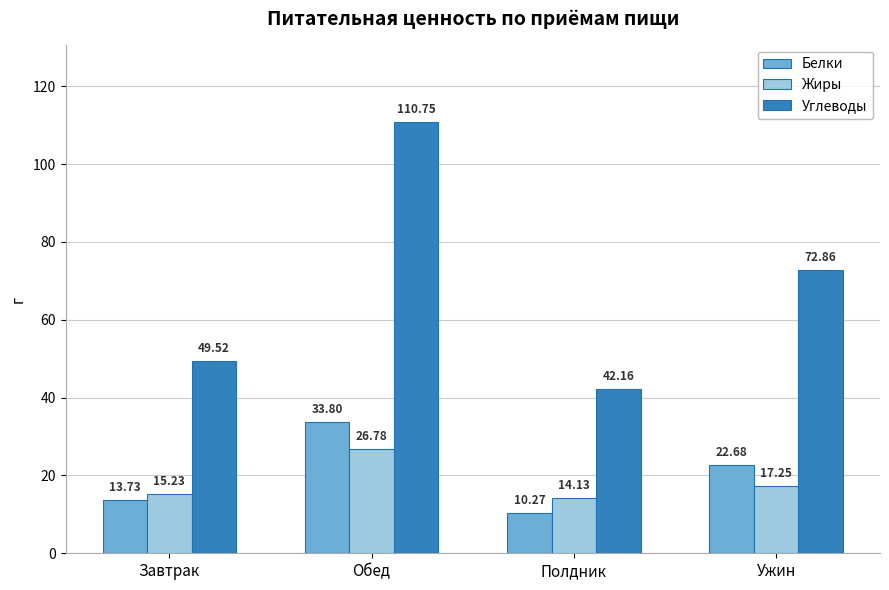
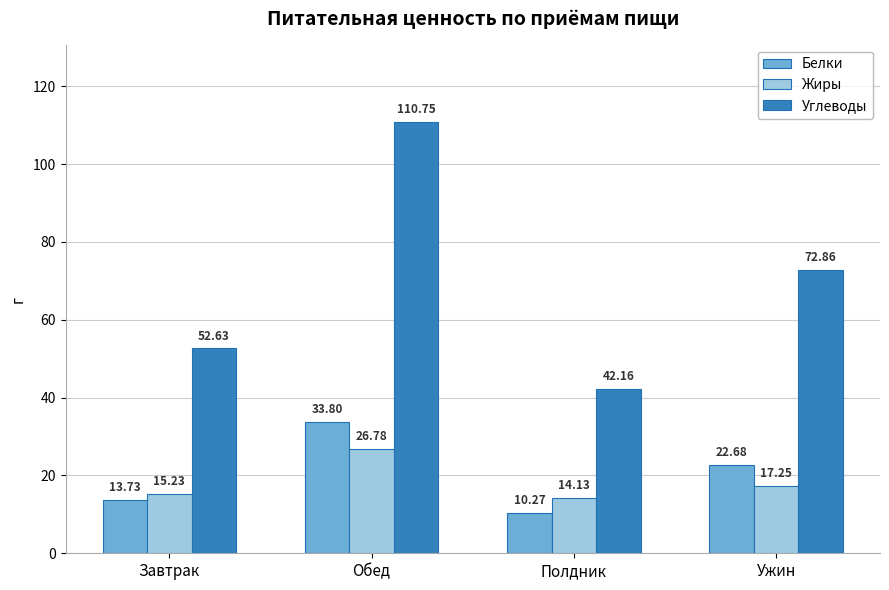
Углеводы, Завтрак: 49.52 -> 52.63
